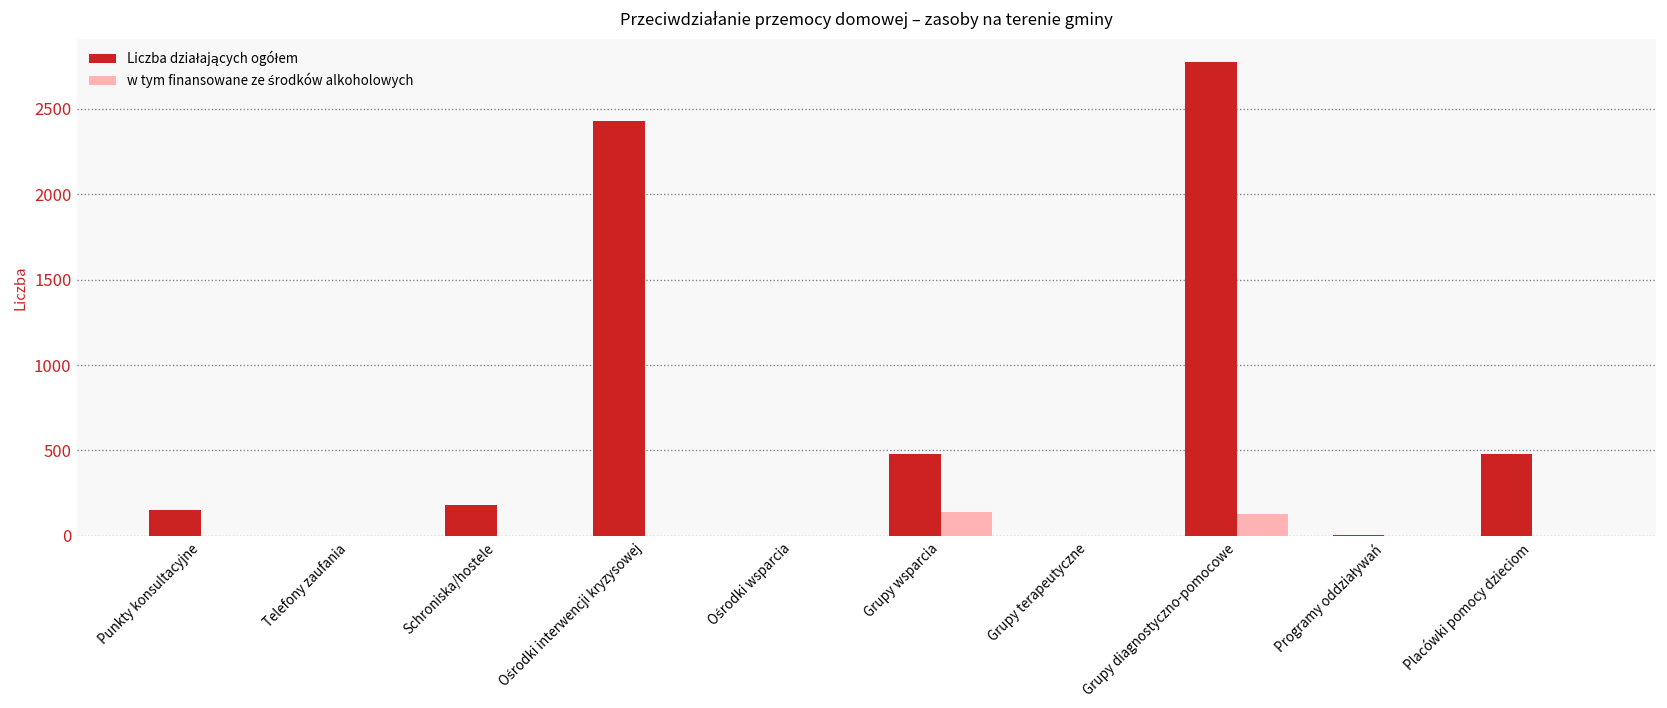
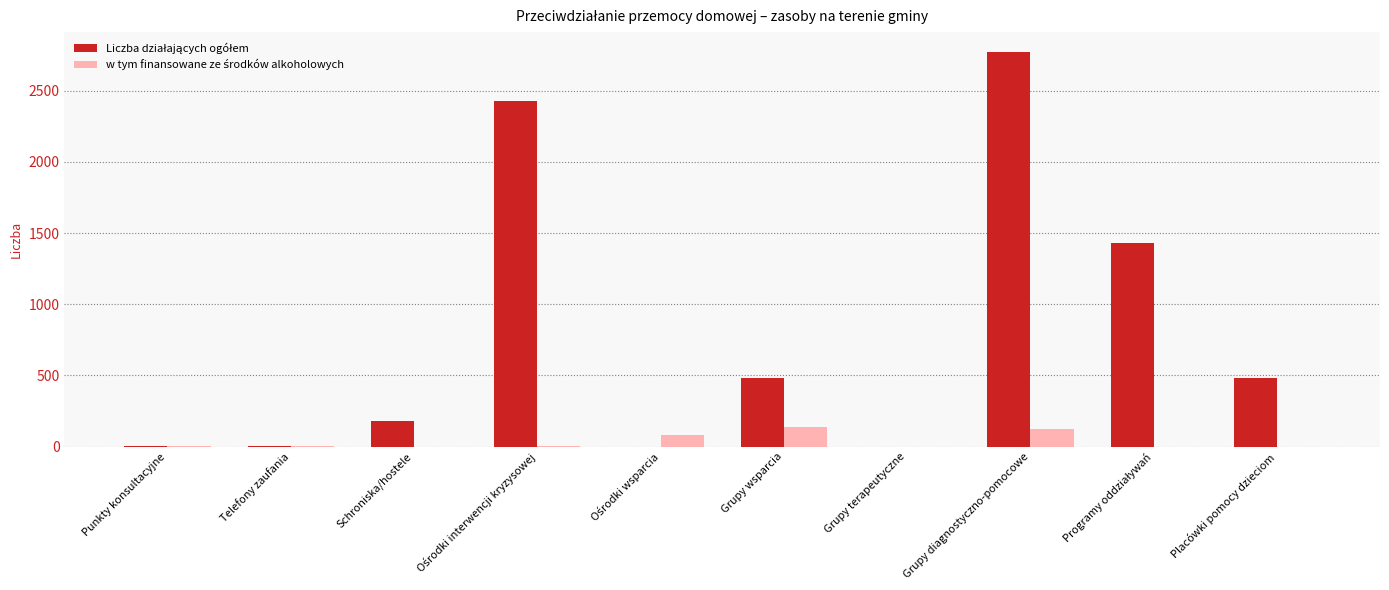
Liczba działających ogółem, Punkty konsultacyjne: 150 -> 0
w tym finansowane ze środków alkoholowych, Ośrodki wsparcia: 0 -> 80
Liczba działających ogółem, Programy oddziaływań: 0 -> 1430
